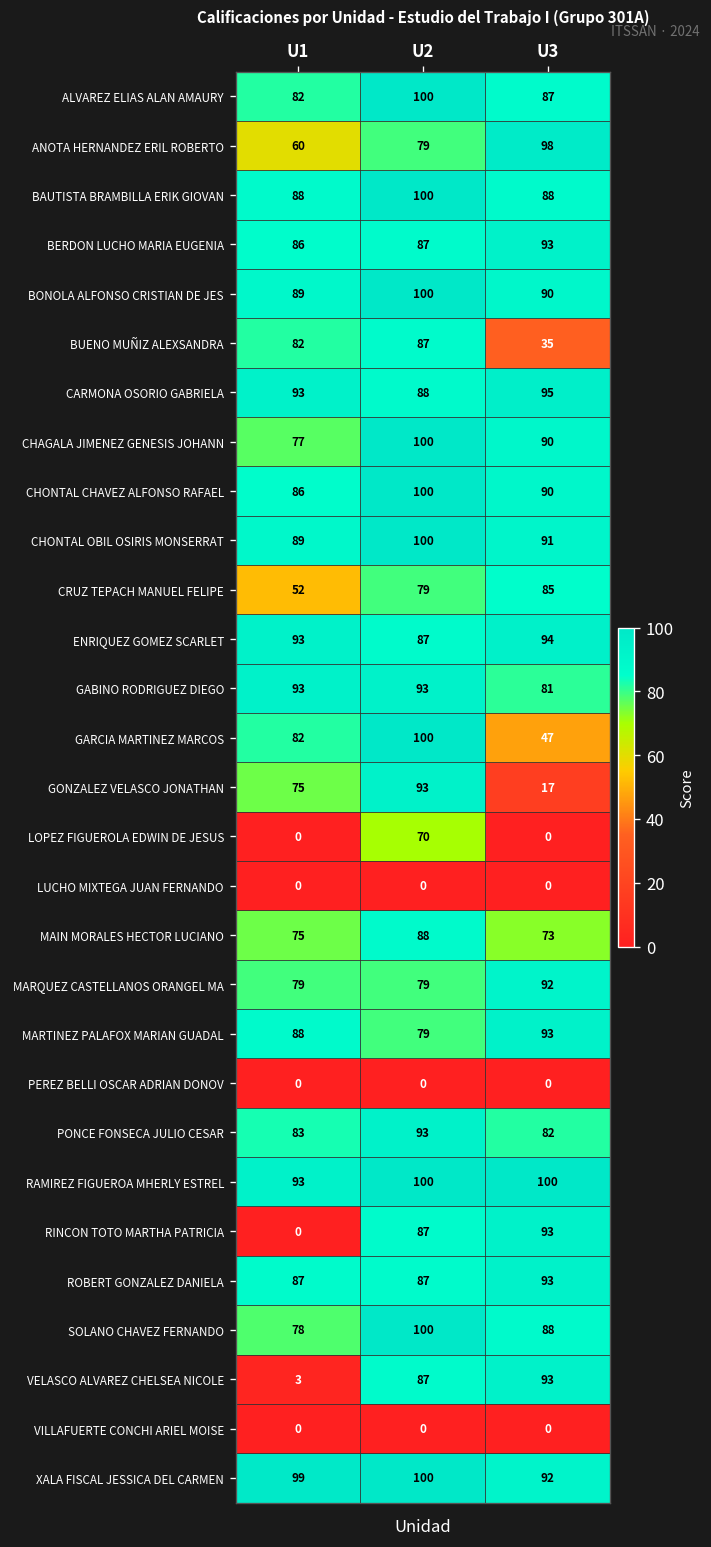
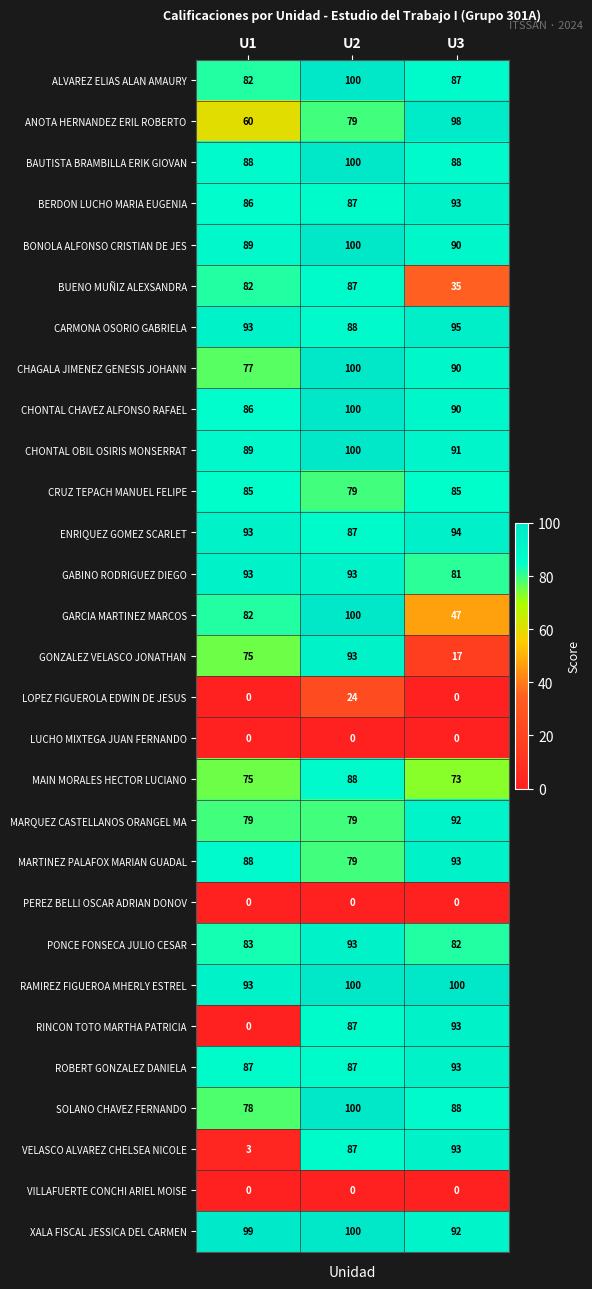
CRUZ TEPACH MANUEL FELIPE, U1: 52 -> 85
LOPEZ FIGUEROLA EDWIN DE JESUS, U2: 70 -> 24
